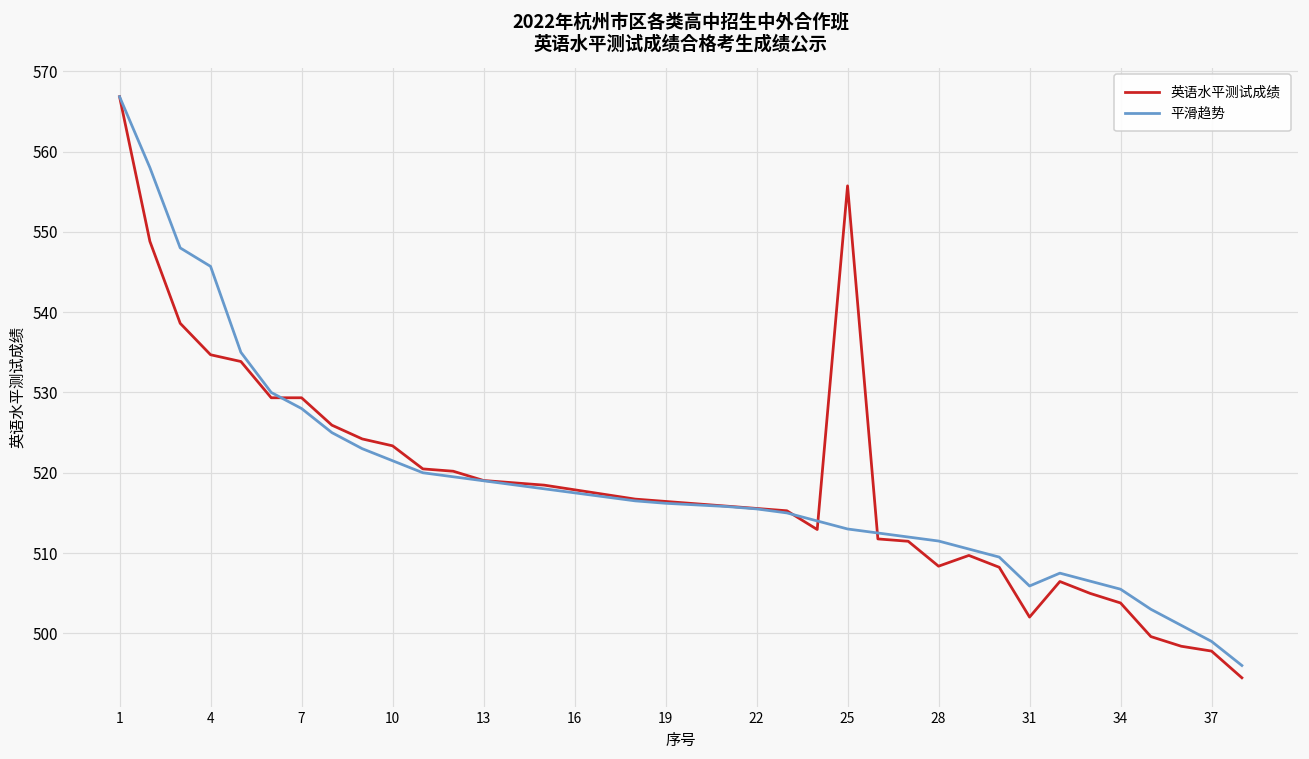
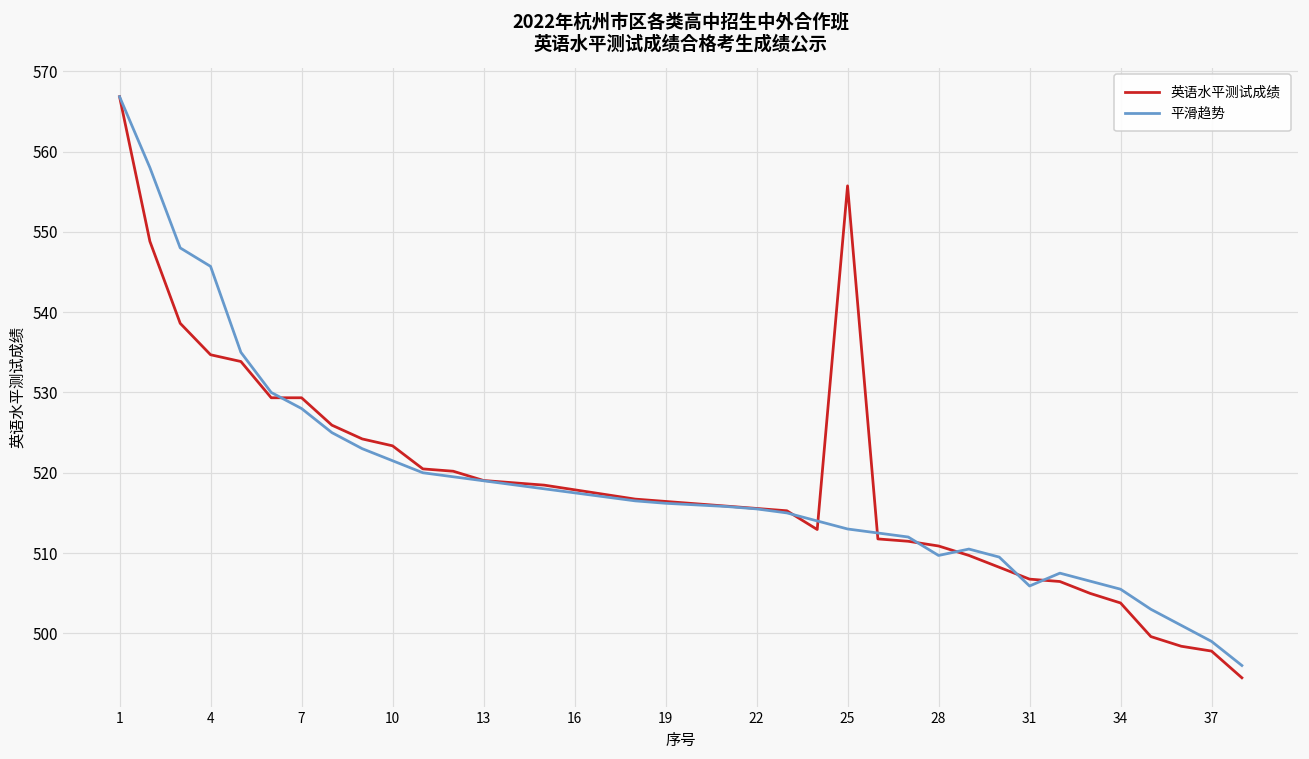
英语水平测试成绩, 28: 508 -> 511
平滑趋势, 28: 512 -> 510
英语水平测试成绩, 31: 502 -> 507
